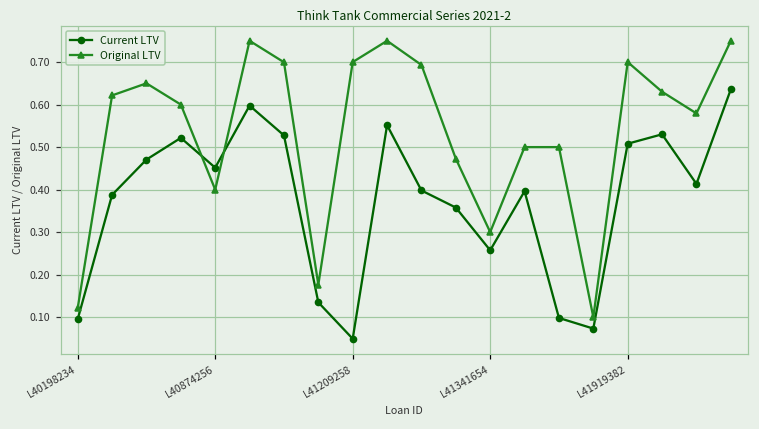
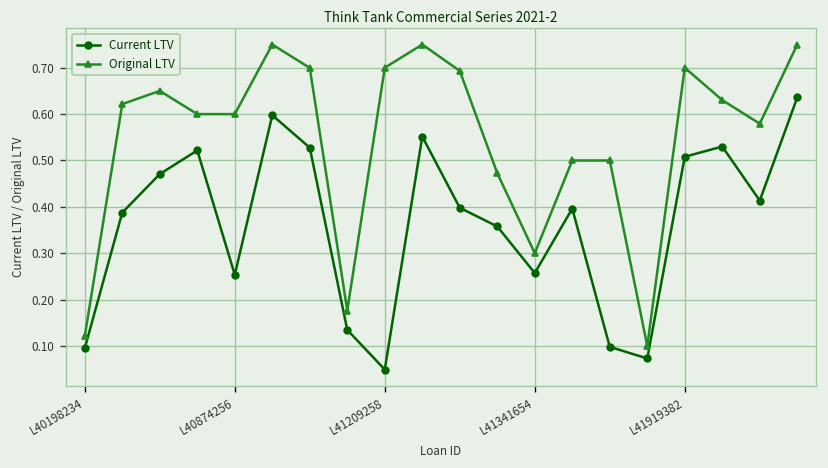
Current LTV, L40874256: 0.45 -> 0.25
Original LTV, L40874256: 0.4 -> 0.6
